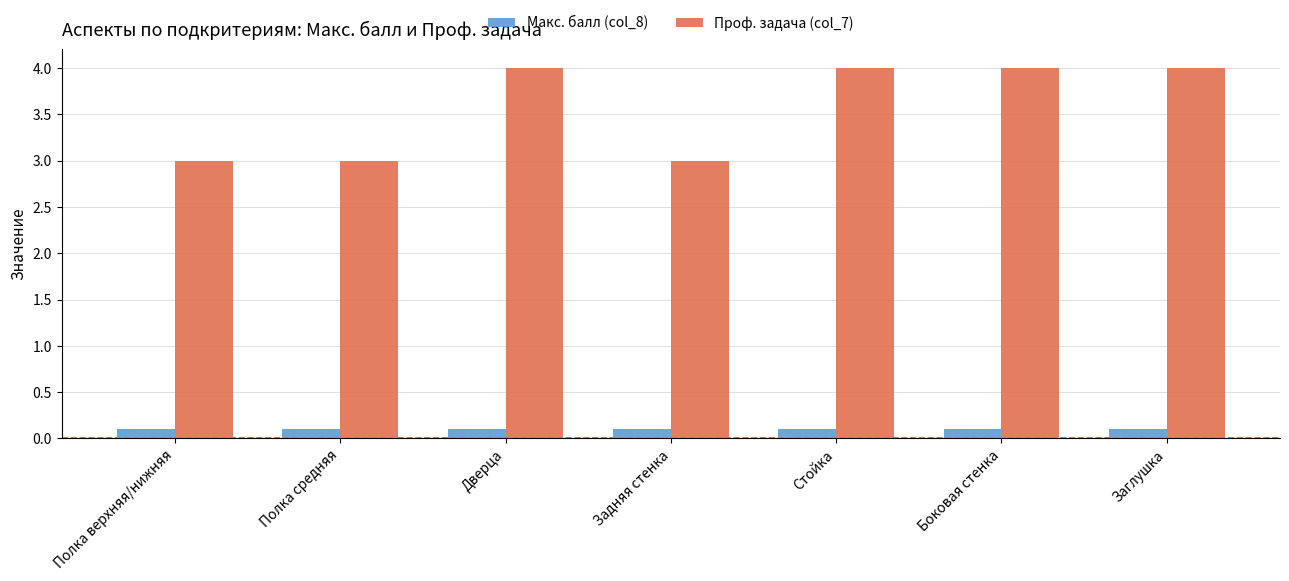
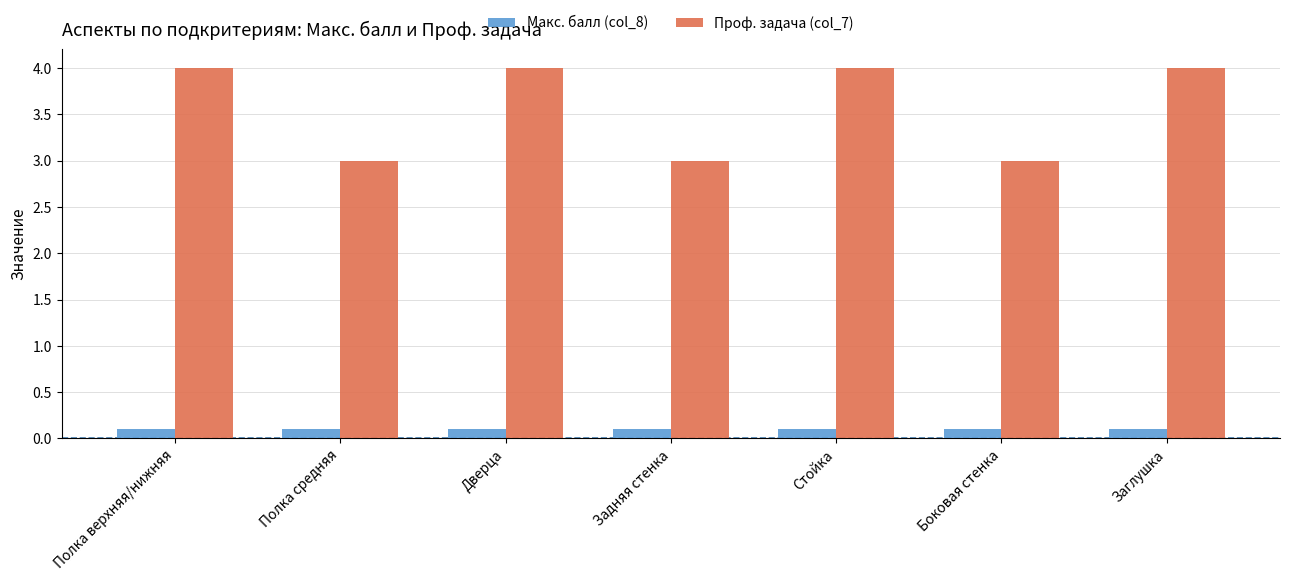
Проф. задача (col_7), Полка верхняя/нижняя: 3 -> 4
Проф. задача (col_7), Боковая стенка: 4 -> 3
